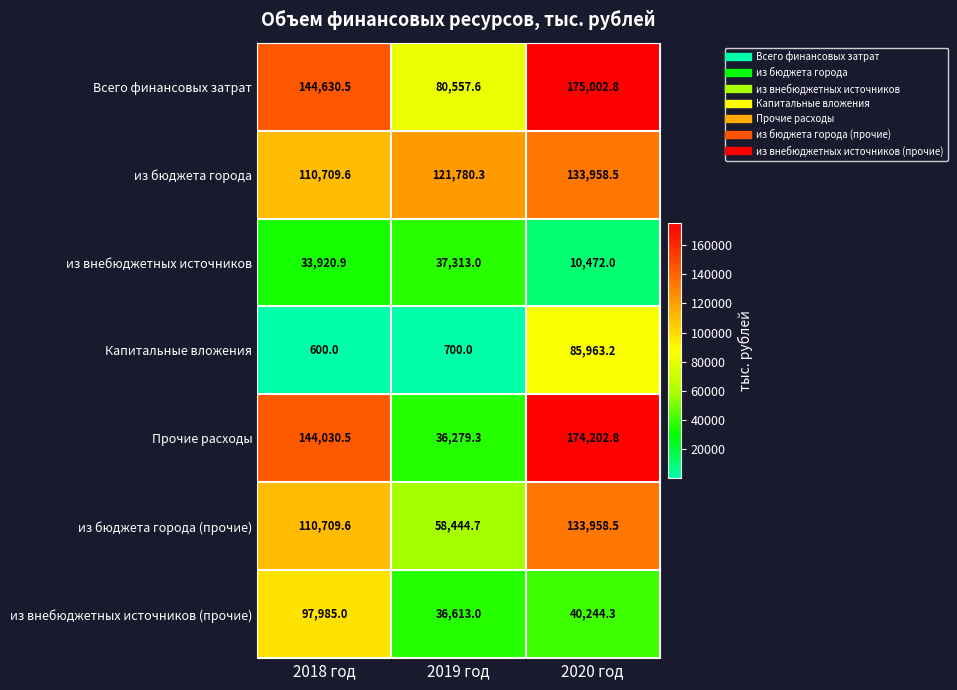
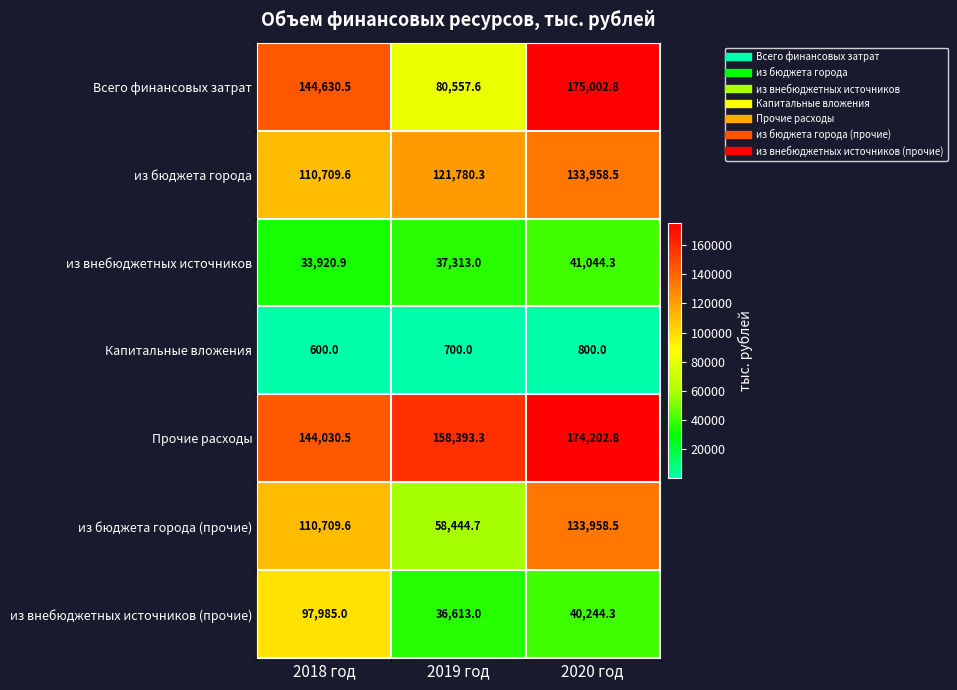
из внебюджетных источников, 2020 год: 10,472.0 -> 41,044.3
Капитальные вложения, 2020 год: 85,963.2 -> 800.0
Прочие расходы, 2019 год: 36,279.3 -> 158,393.3
